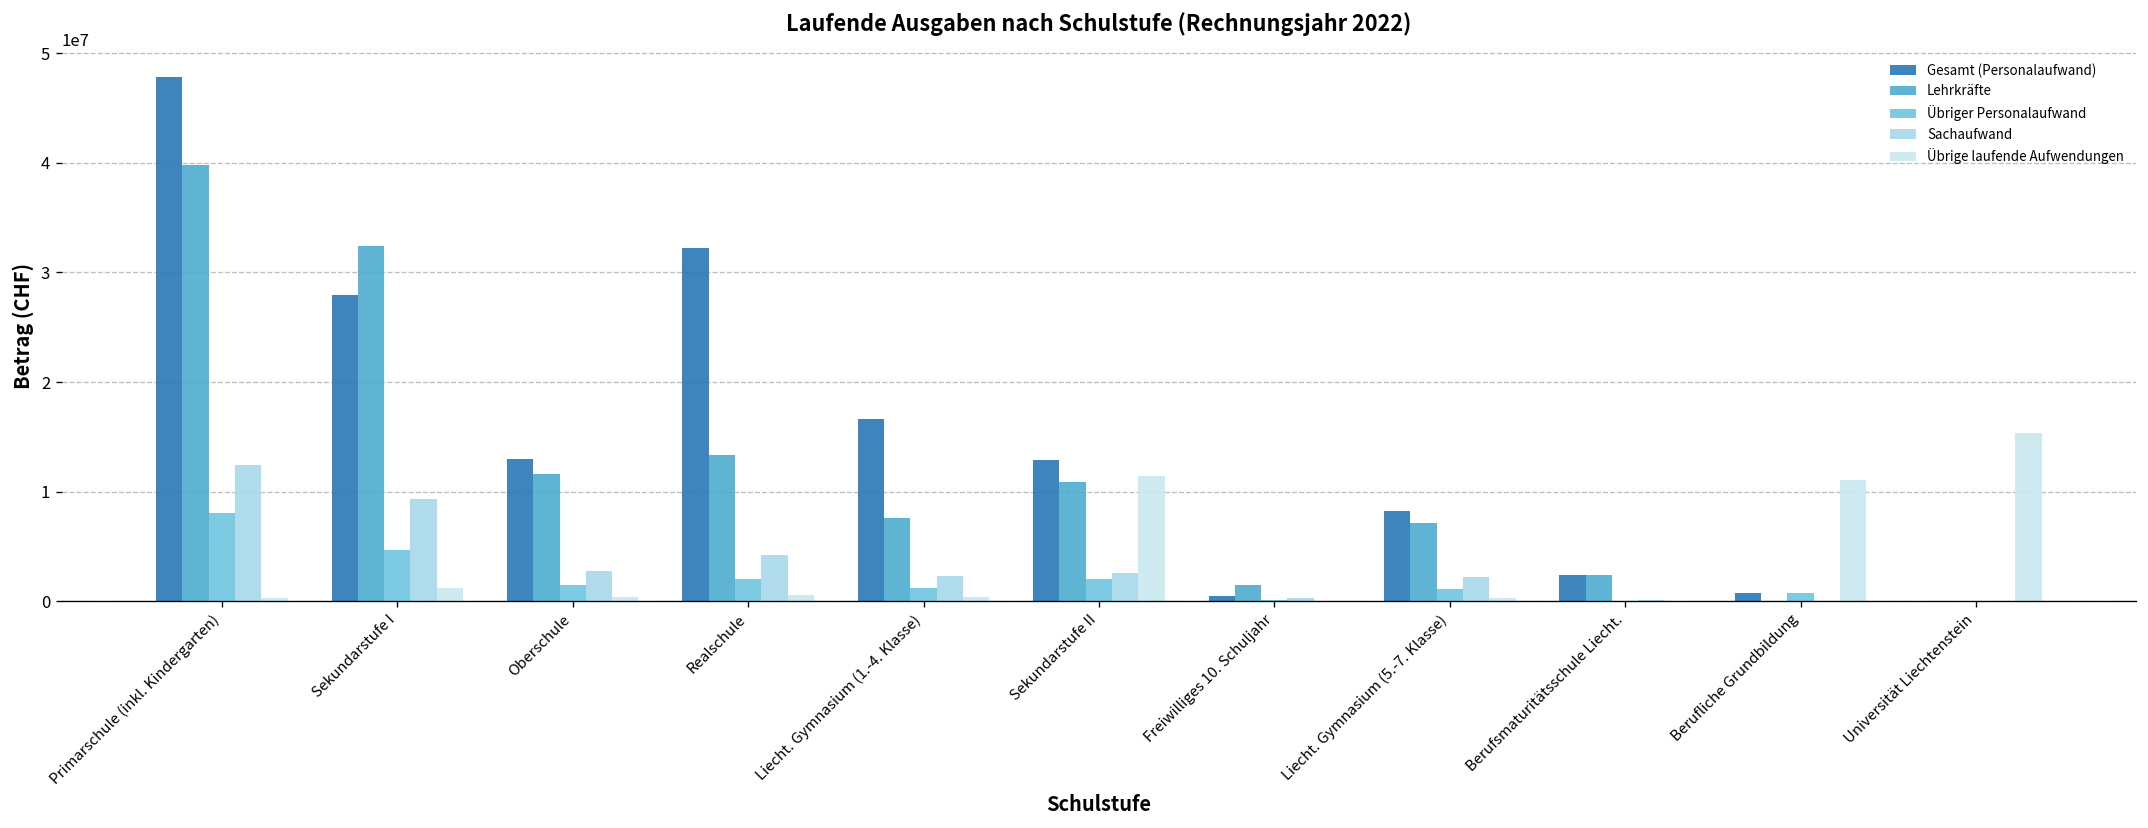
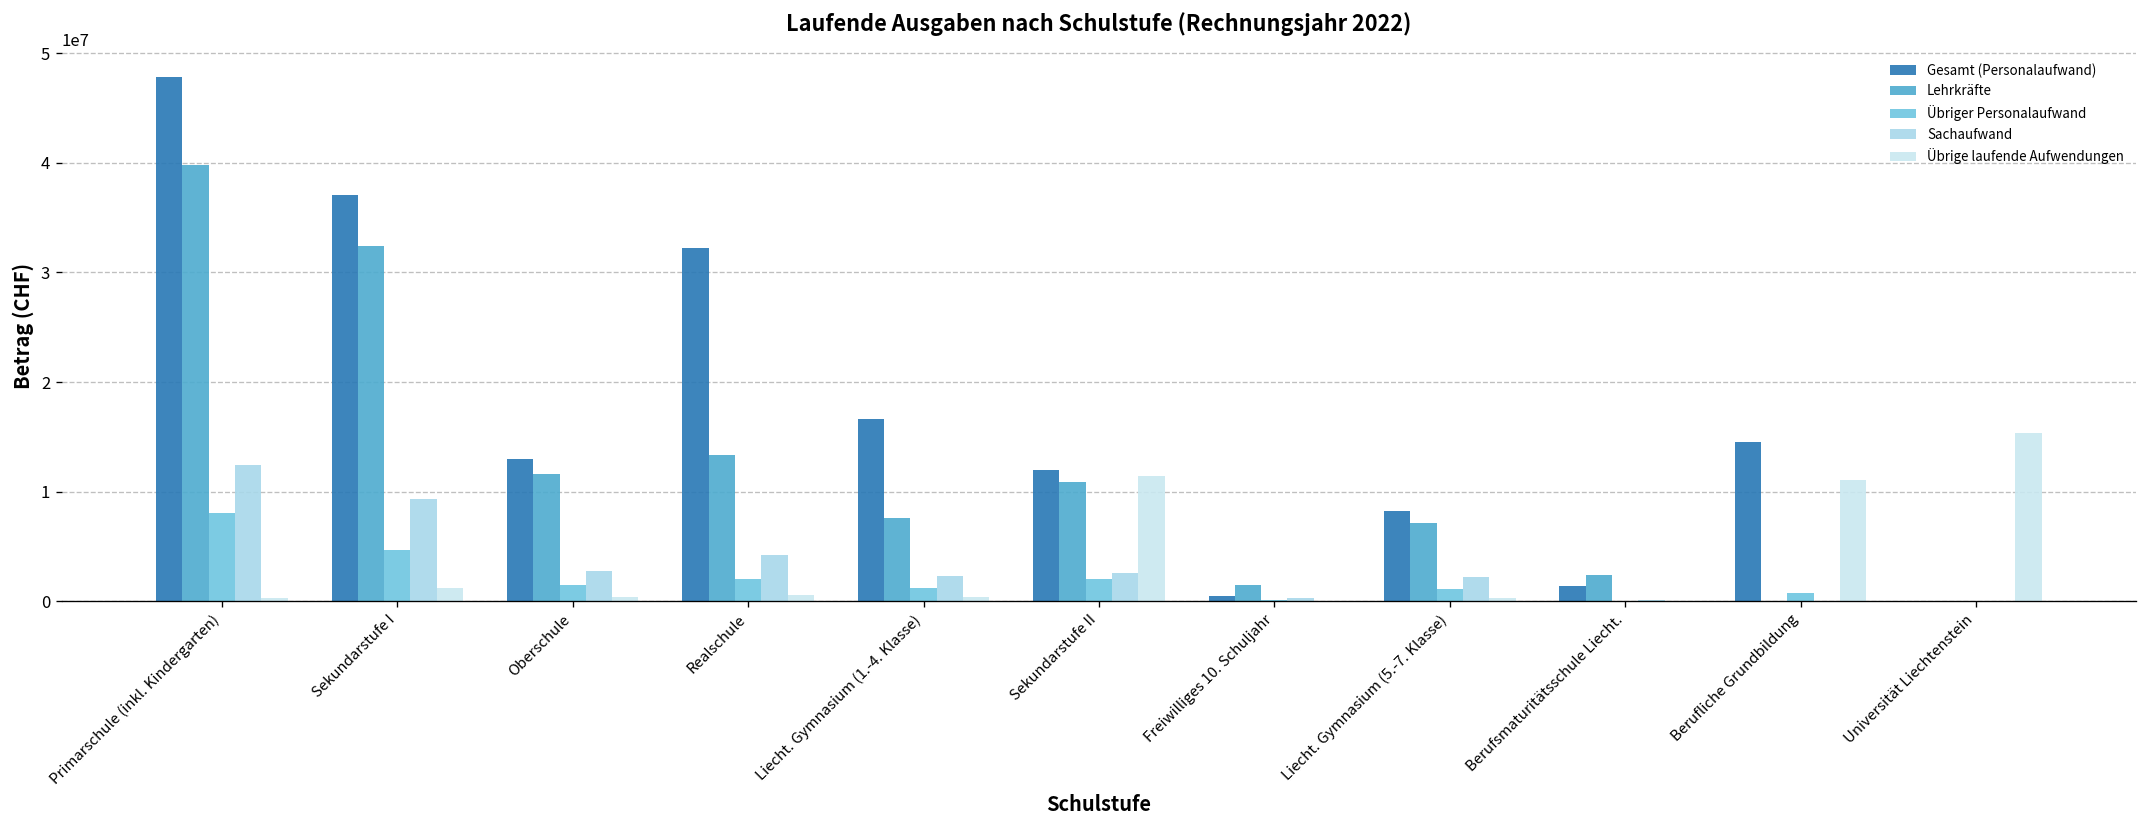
Gesamt (Personalaufwand), Sekundarstufe I: 28000000 -> 37000000
Gesamt (Personalaufwand), Sekundarstufe II: 13000000 -> 12000000
Gesamt (Personalaufwand), Berufsmaturitätsschule Liecht.: 2000000 -> 1000000
Gesamt (Personalaufwand), Berufliche Grundbildung: 1000000 -> 15000000
